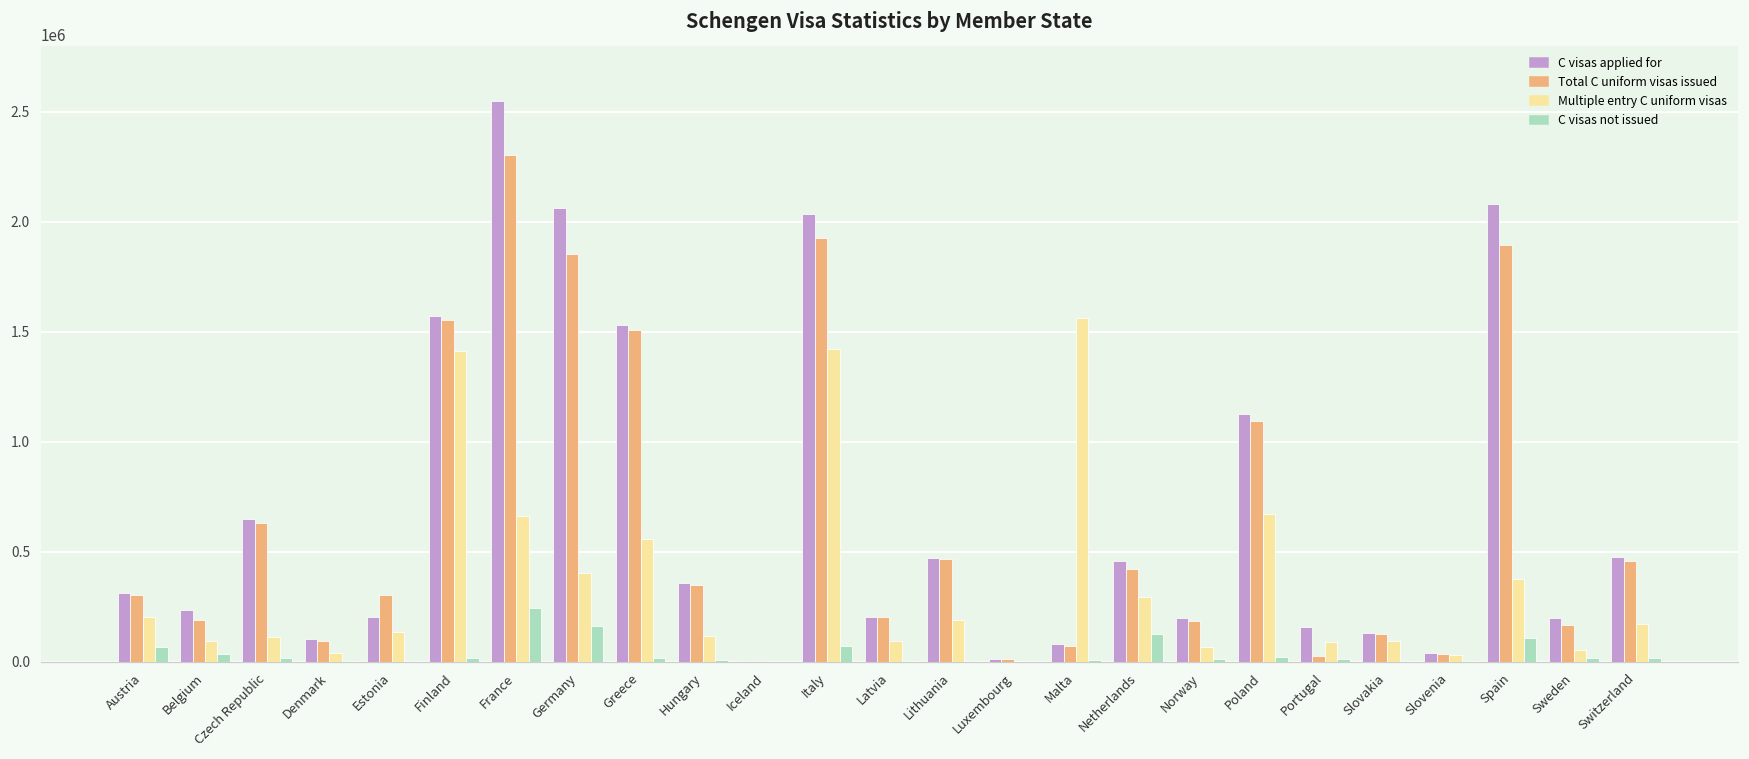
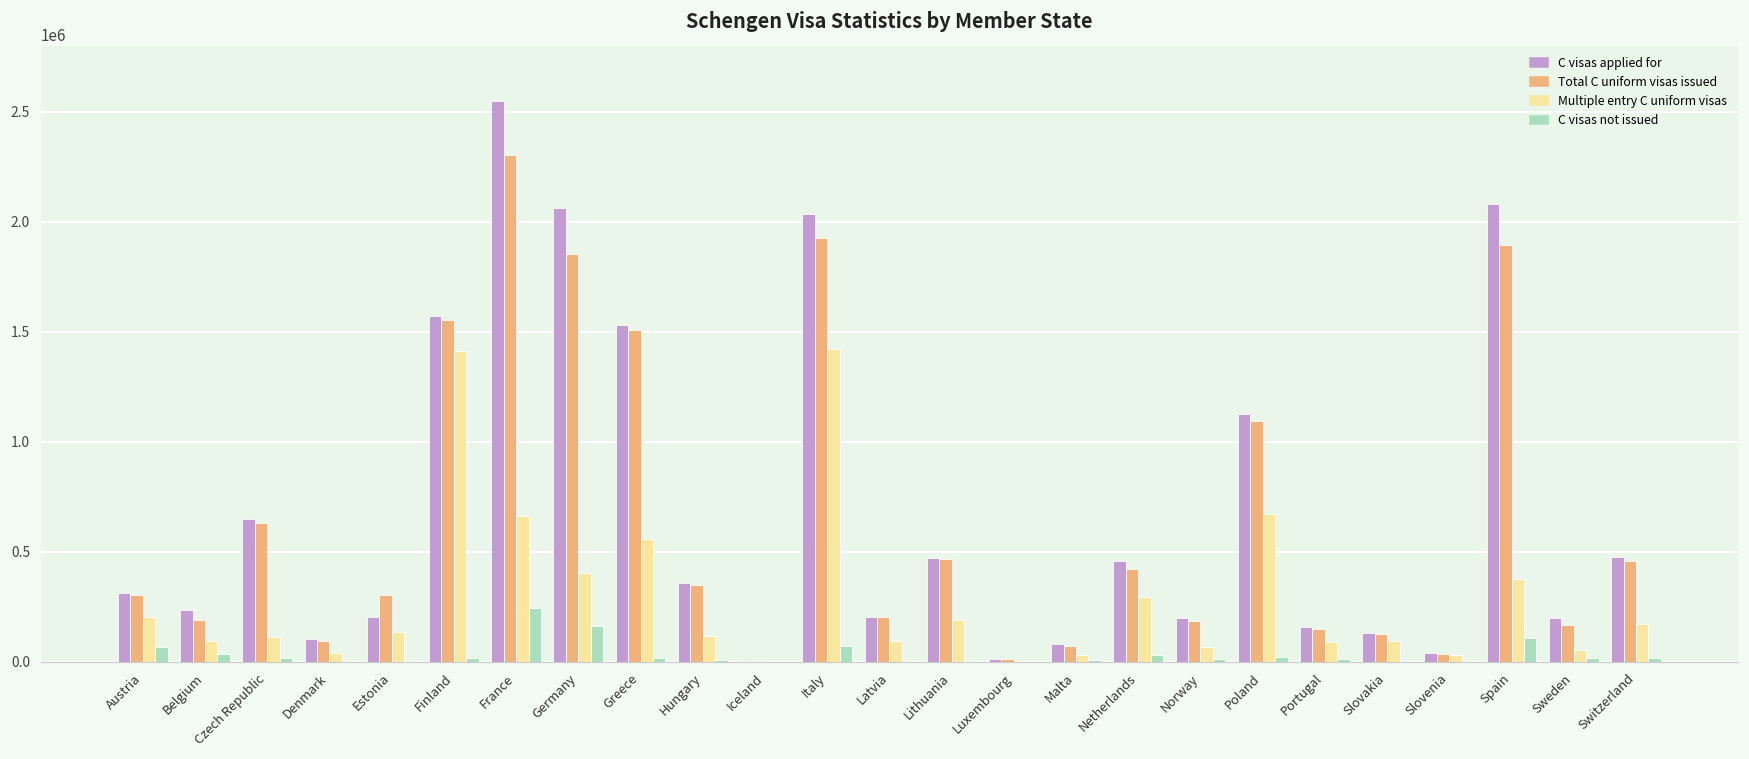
Multiple entry C uniform visas, Malta: 1560000 -> 30000
C visas not issued, Netherlands: 130000 -> 30000
Total C uniform visas issued, Portugal: 30000 -> 150000
